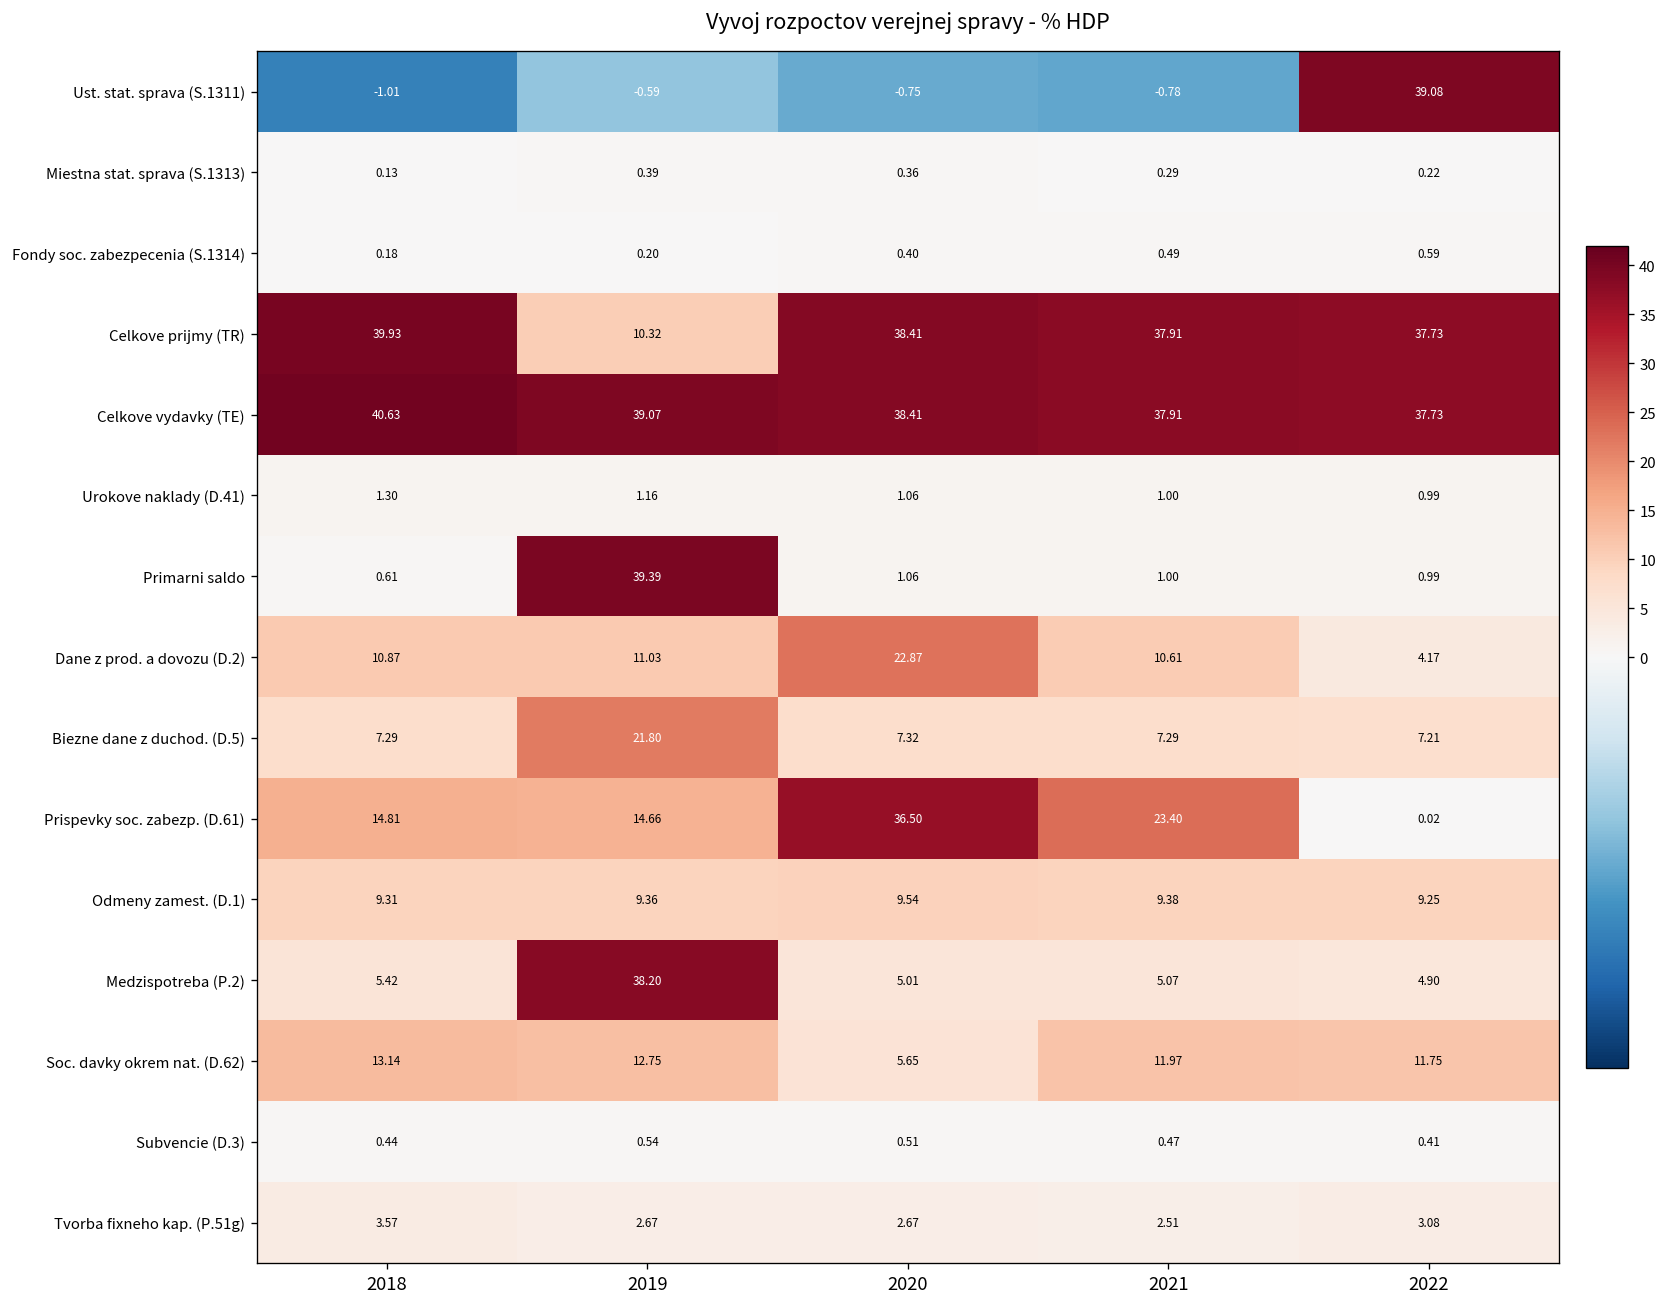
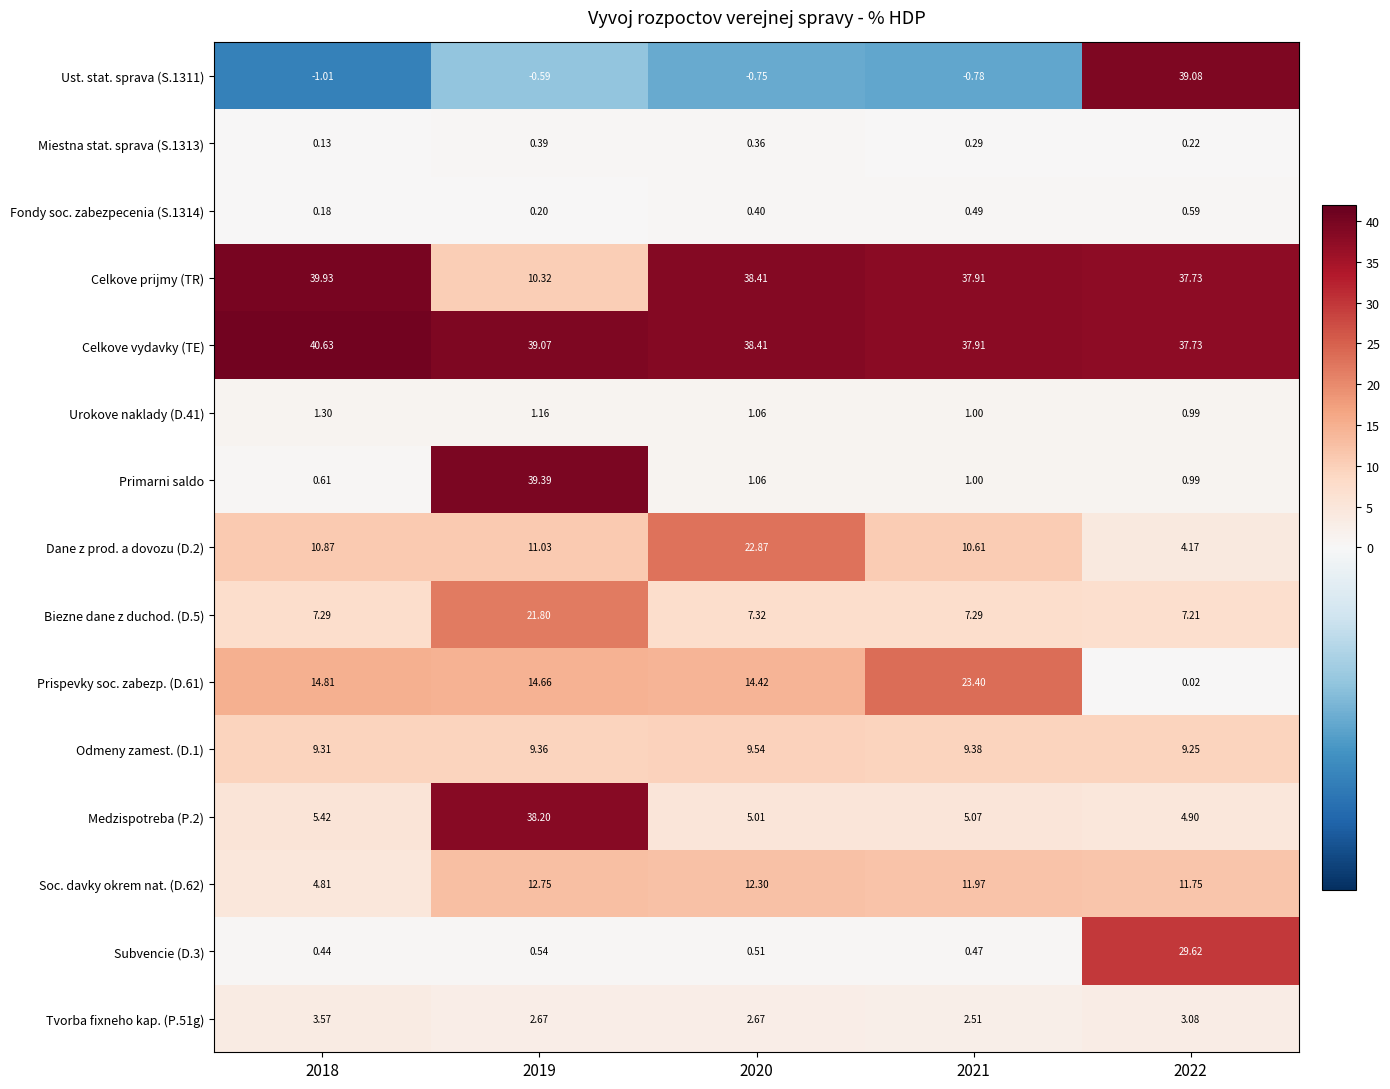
Prispevky soc. zabezp. (D.61), 2020: 36.50 -> 14.42
Soc. davky okrem nat. (D.62), 2018: 13.14 -> 4.81
Soc. davky okrem nat. (D.62), 2020: 5.65 -> 12.30
Subvencie (D.3), 2022: 0.41 -> 29.62
